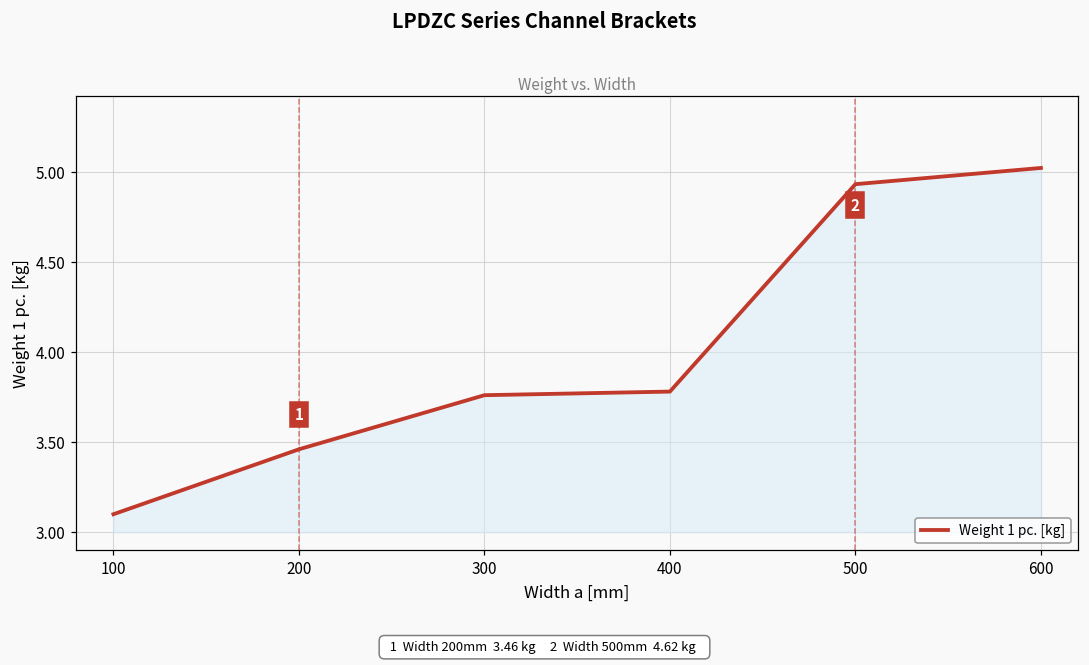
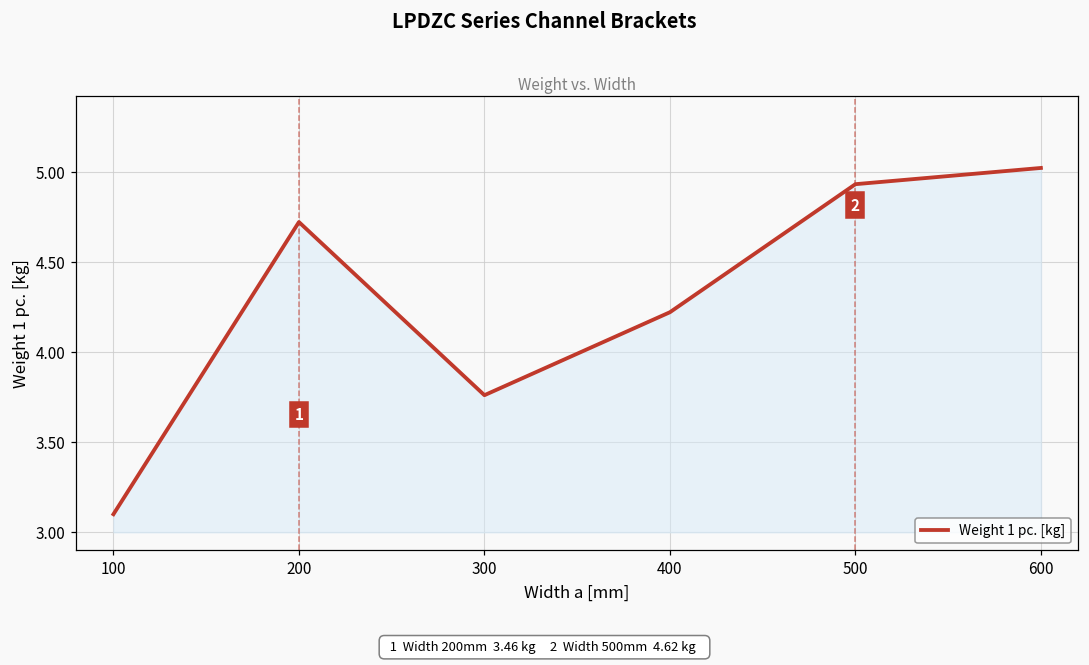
200: 3.46 -> 4.72
400: 3.78 -> 4.22
